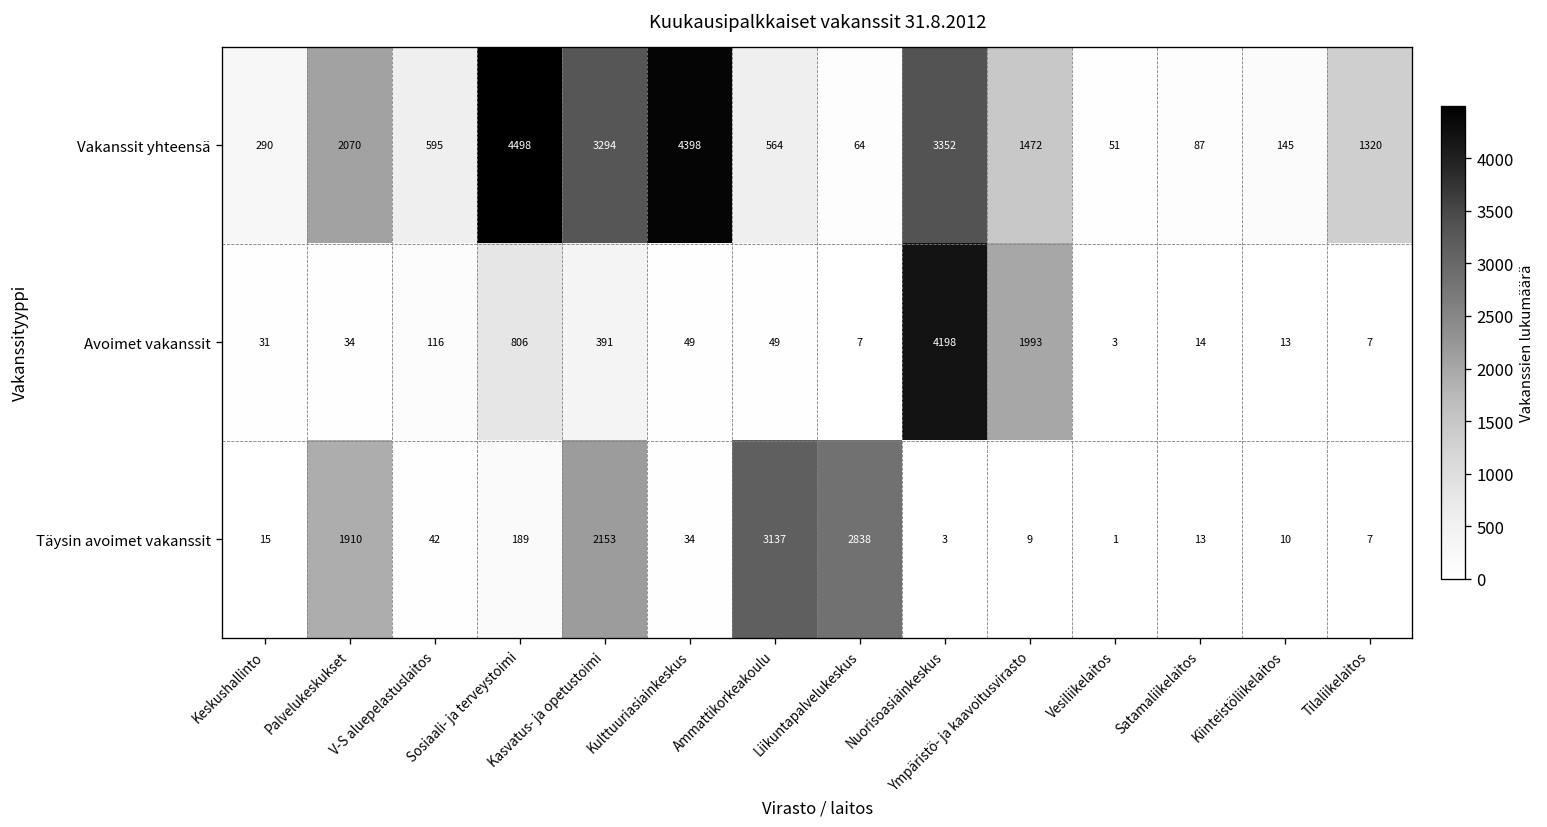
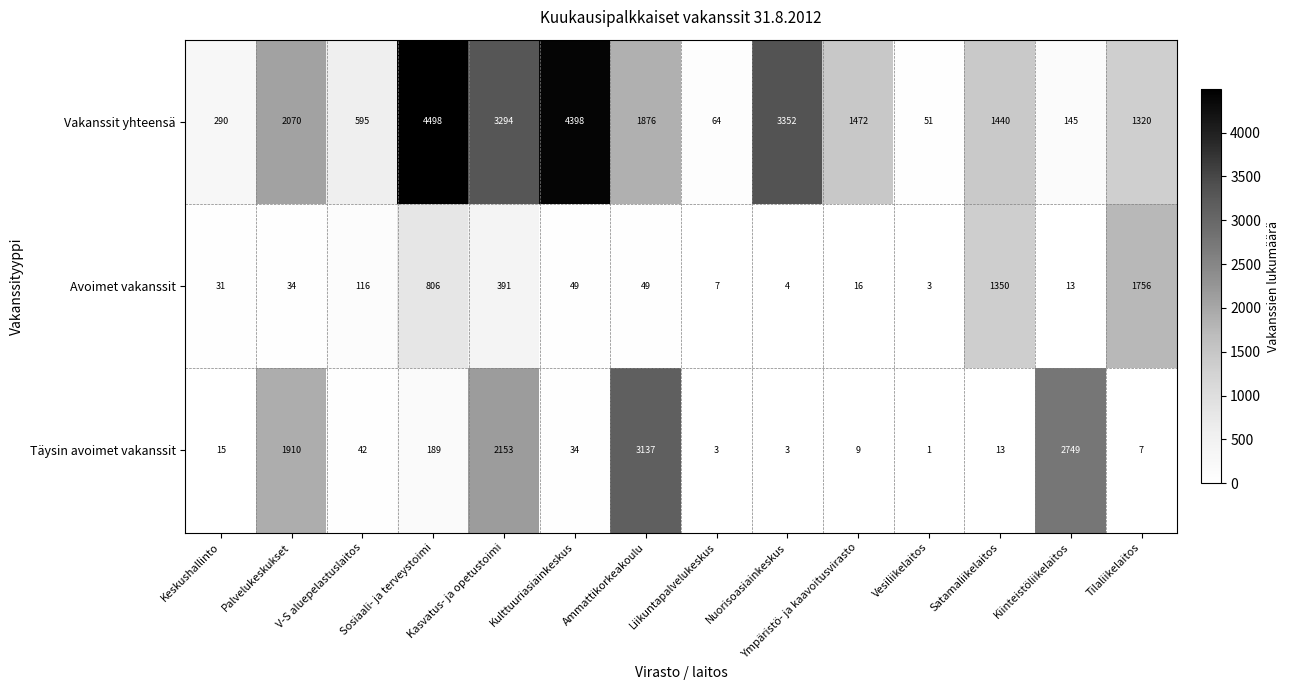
Vakanssit yhteensä, Ammattikorkeakoulu: 564 -> 1876
Vakanssit yhteensä, Satamaliikelaitos: 87 -> 1440
Avoimet vakanssit, Nuorisoasiainkeskus: 4198 -> 4
Avoimet vakanssit, Ympäristö- ja kaavoitusvirasto: 1993 -> 16
Avoimet vakanssit, Satamaliikelaitos: 14 -> 1350
Avoimet vakanssit, Tilaliikelaitos: 7 -> 1756
Täysin avoimet vakanssit, Liikuntapalvelukeskus: 2838 -> 3
Täysin avoimet vakanssit, Kiinteistöliikelaitos: 10 -> 2749
